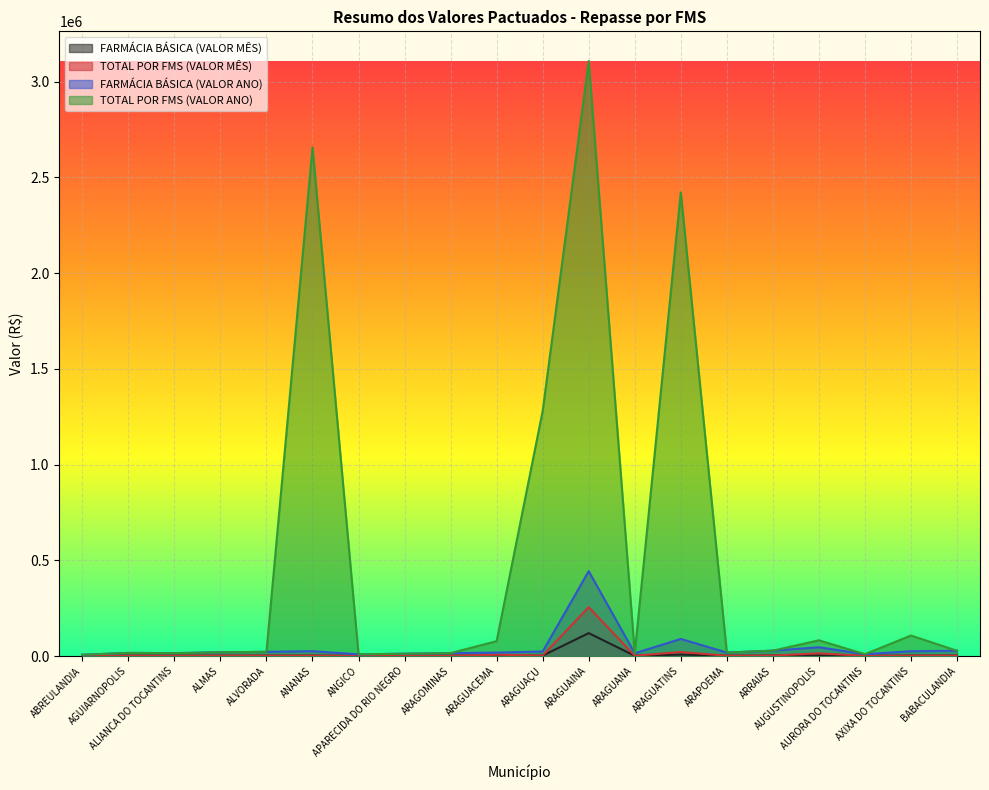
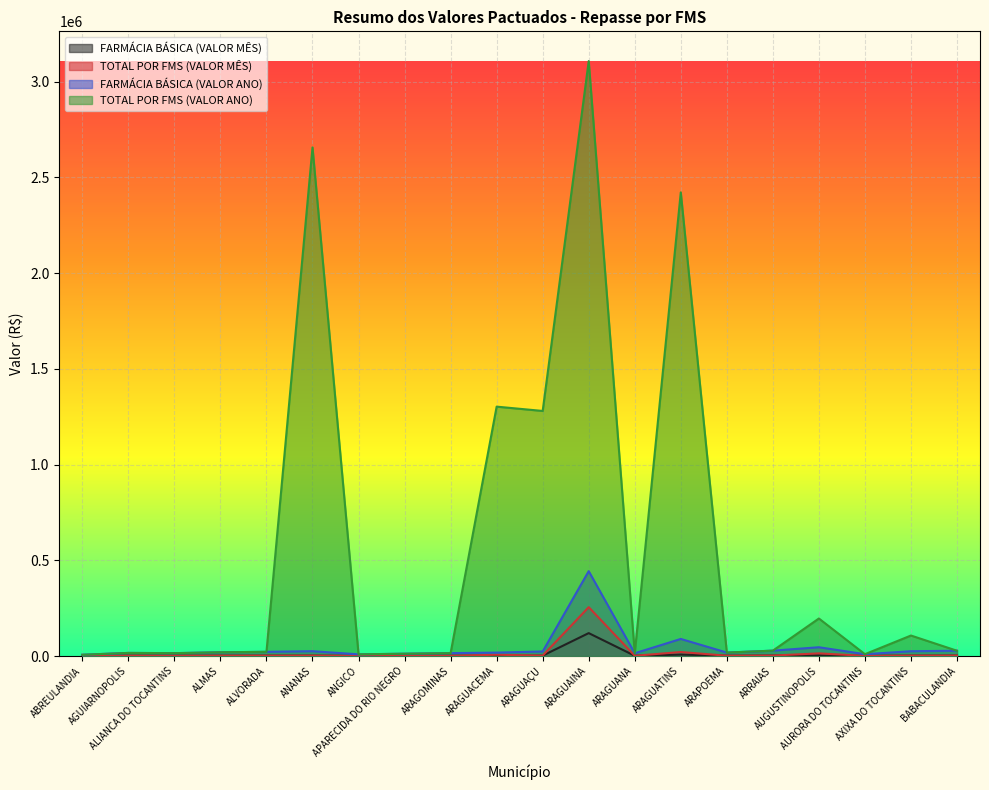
TOTAL POR FMS (VALOR ANO), ARAGUACEMA: 80000 -> 1300000
TOTAL POR FMS (VALOR ANO), AUGUSTINOPOLIS: 80000 -> 200000
